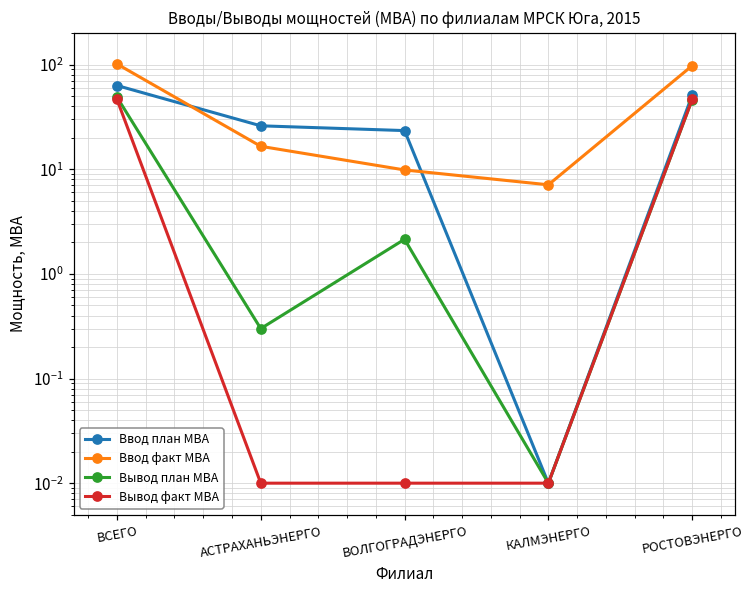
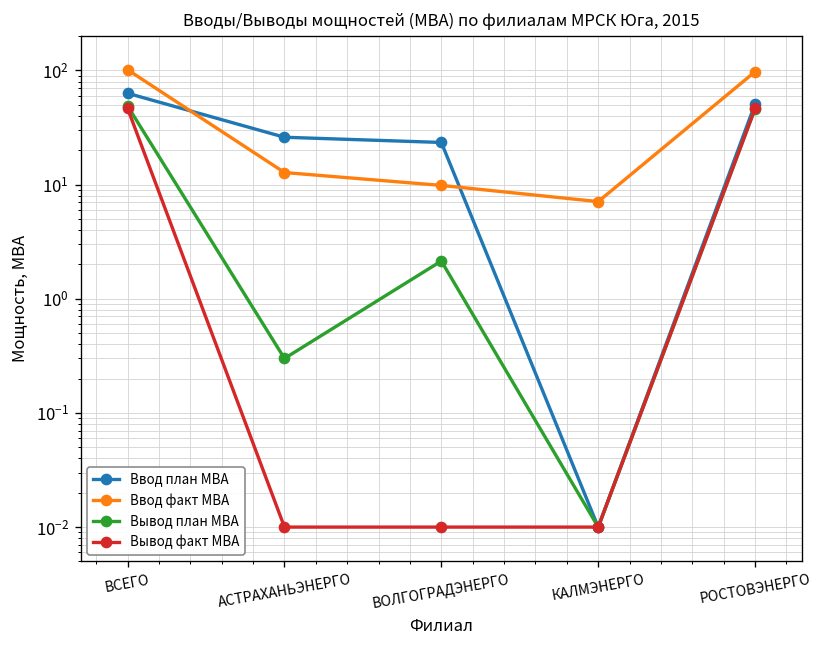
Ввод факт МВА, АСТРАХАНЬЭНЕРГО: 17 -> 13
